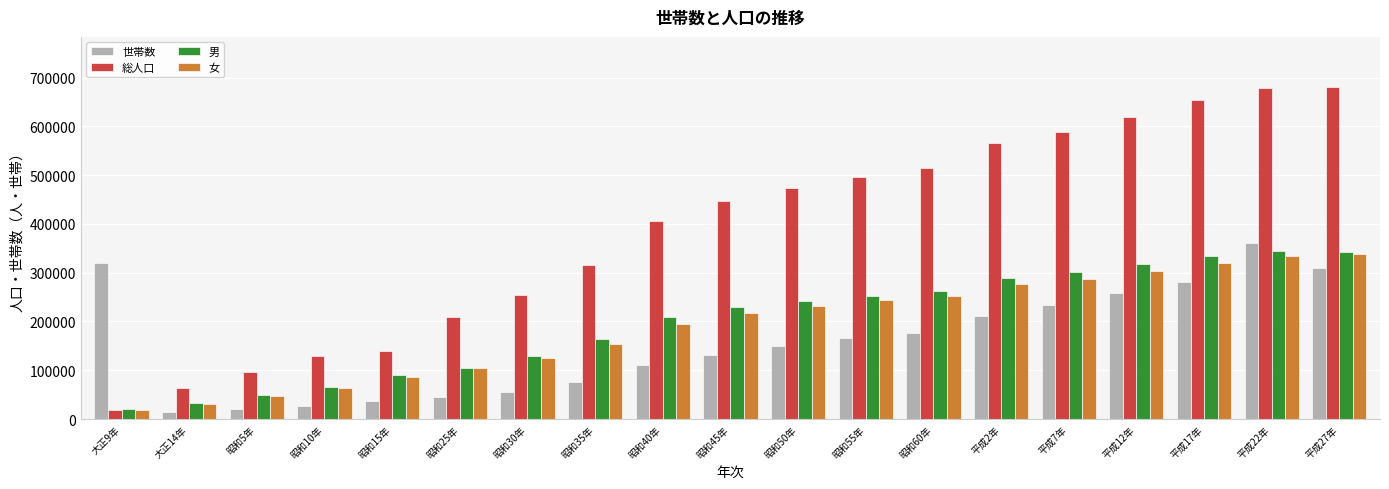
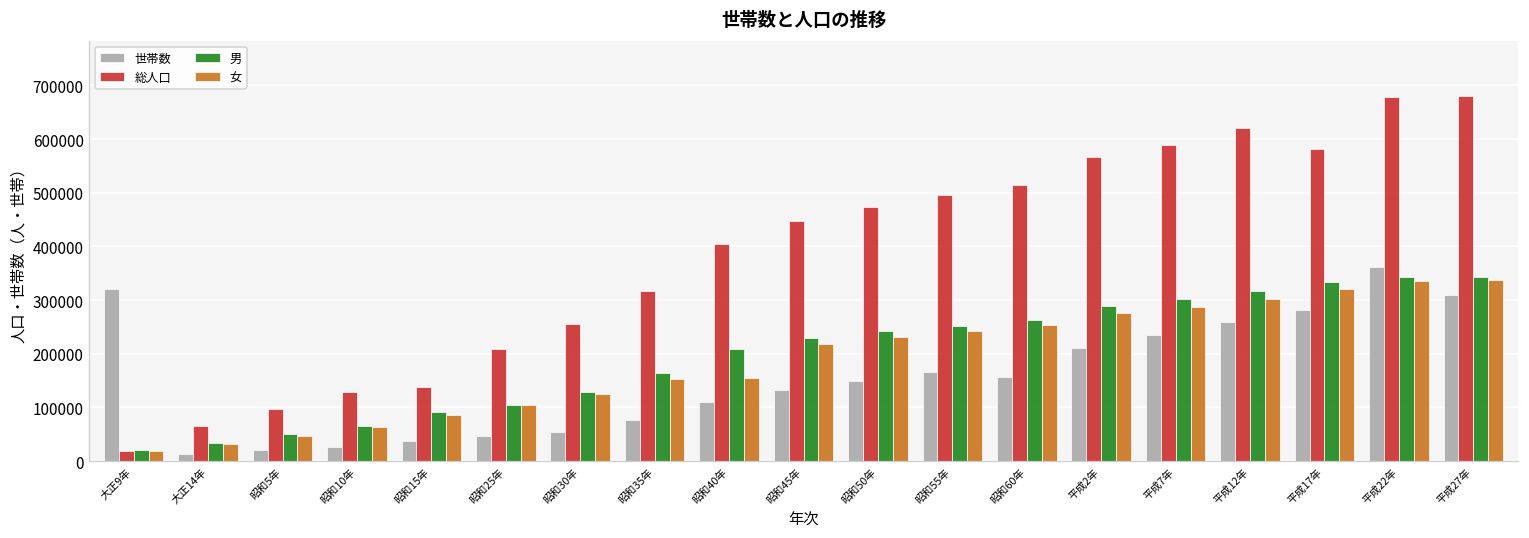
女, 昭和40年: 200000 -> 150000
世帯数, 昭和60年: 180000 -> 160000
総人口, 平成17年: 650000 -> 580000
